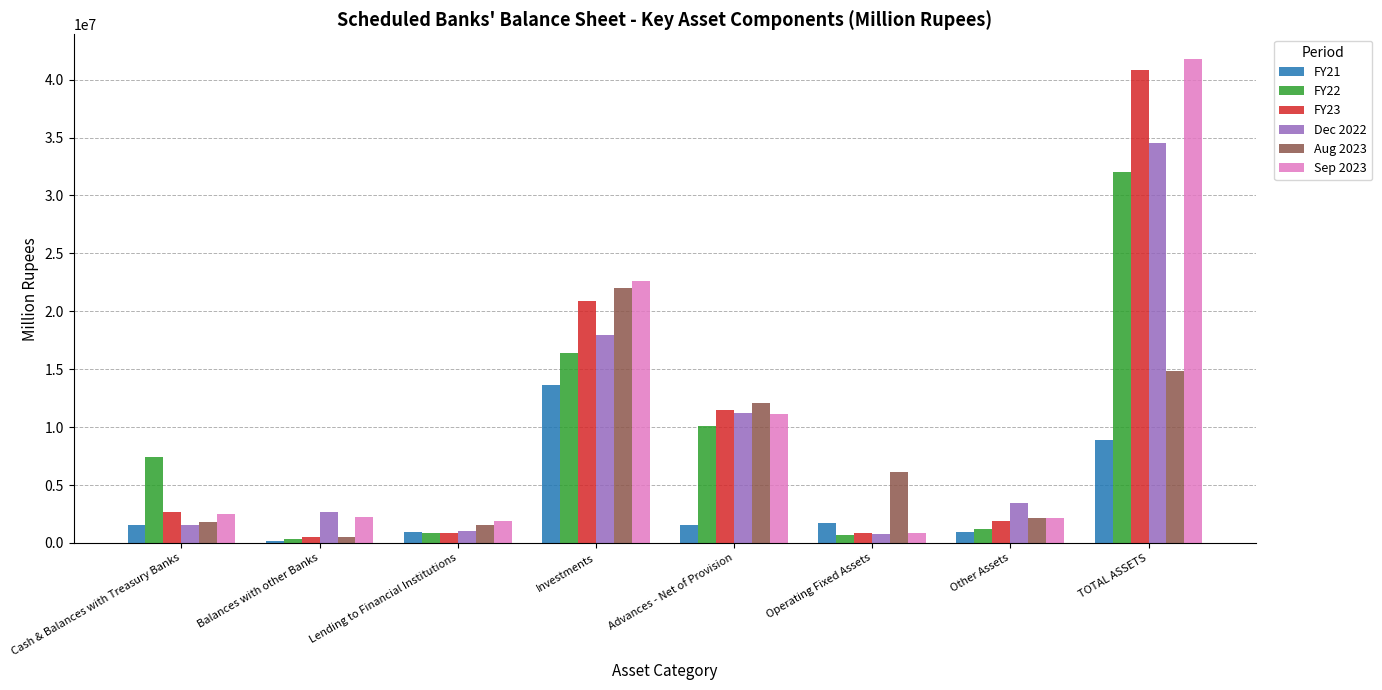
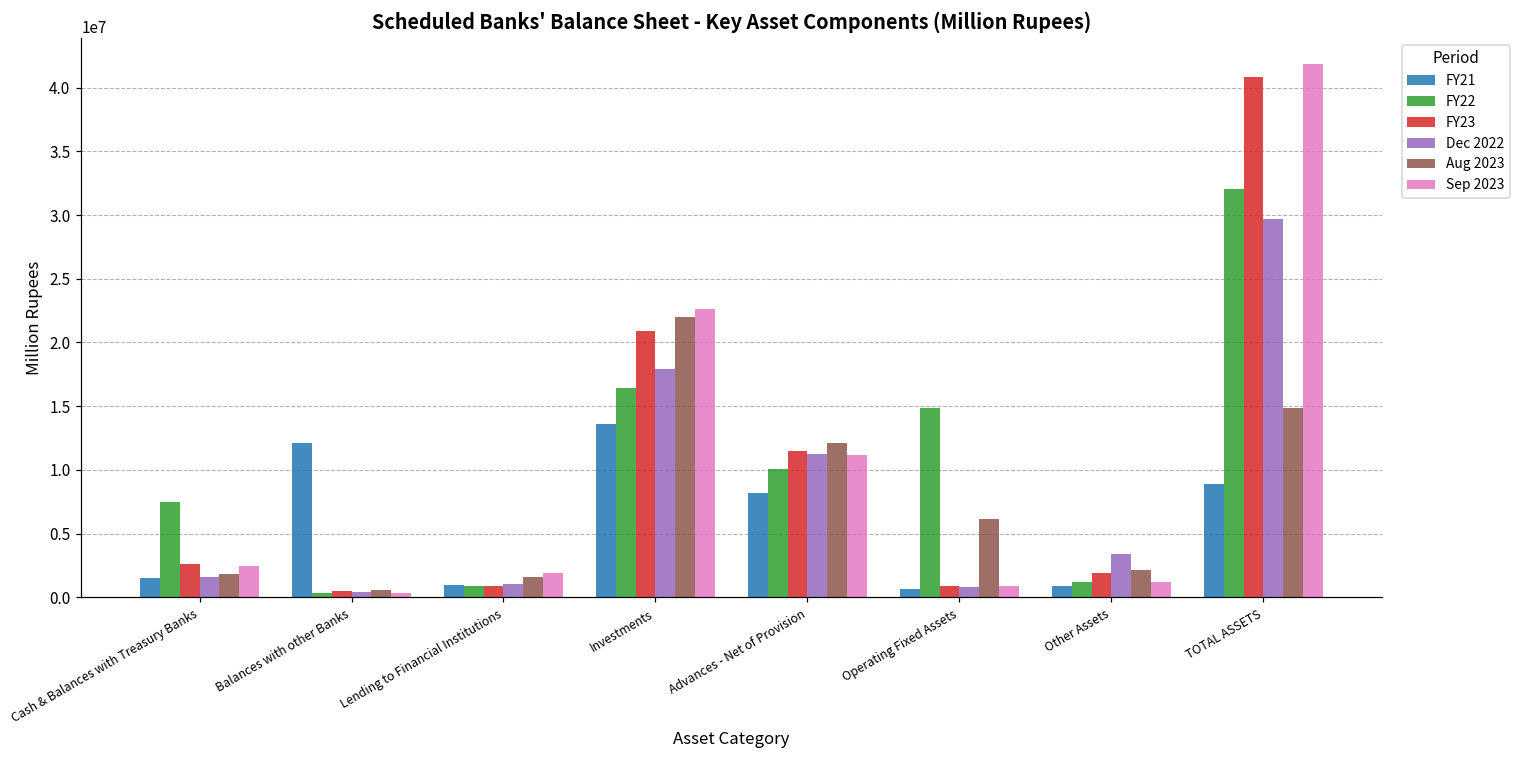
FY21, Balances with other Banks: 200000 -> 12100000
Dec 2022, Balances with other Banks: 2700000 -> 400000
Sep 2023, Balances with other Banks: 2300000 -> 400000
FY21, Advances - Net of Provision: 1500000 -> 8200000
FY21, Operating Fixed Assets: 1700000 -> 600000
FY22, Operating Fixed Assets: 700000 -> 14900000
Sep 2023, Other Assets: 2200000 -> 1200000
Dec 2022, TOTAL ASSETS: 34500000 -> 29700000
